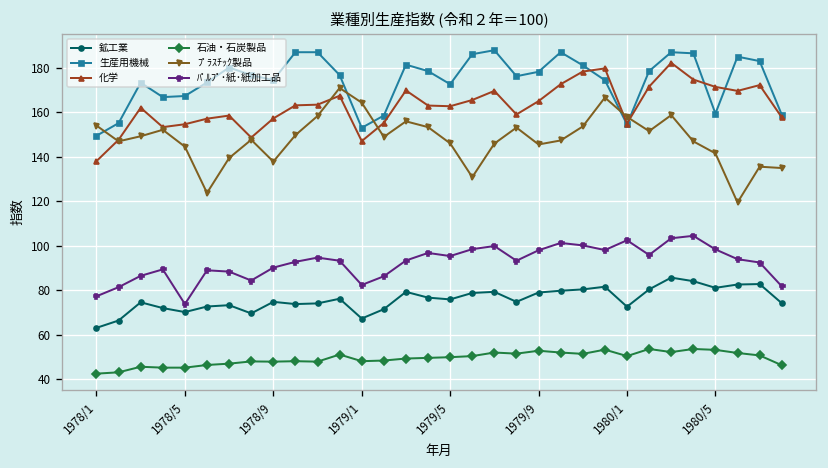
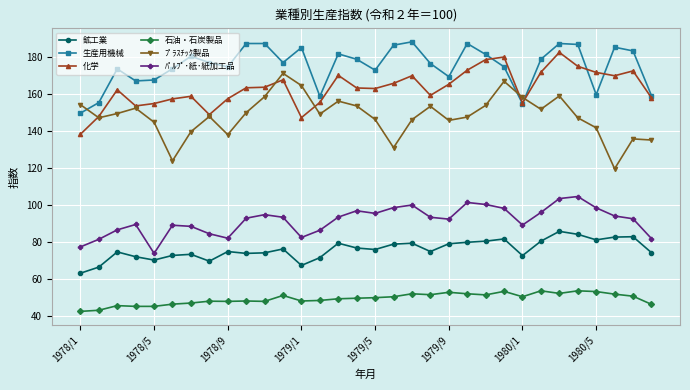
ﾊﾟﾙﾌﾟ･紙･紙加工品, 1978/9: 90 -> 82
生産用機械, 1979/1: 153 -> 185
生産用機械, 1979/9: 178 -> 169
ﾊﾟﾙﾌﾟ･紙･紙加工品, 1979/9: 98 -> 92
ﾊﾟﾙﾌﾟ･紙･紙加工品, 1980/1: 103 -> 89
